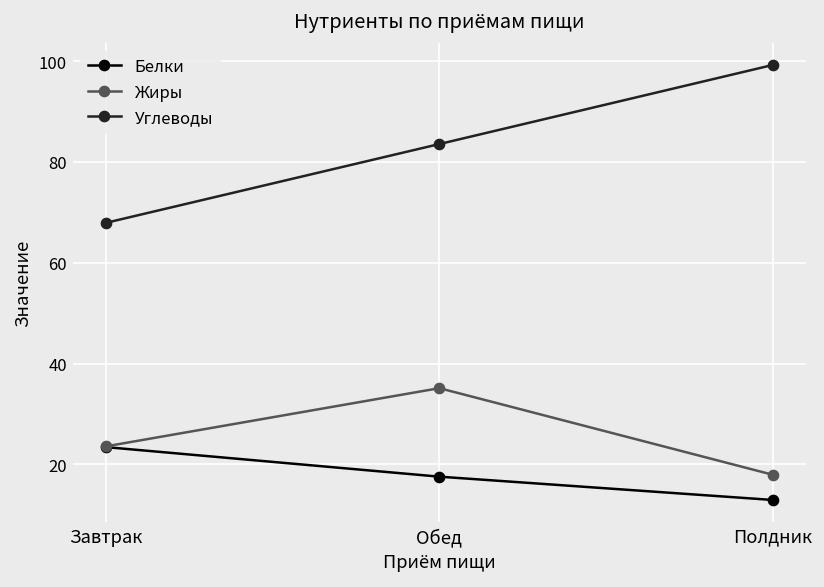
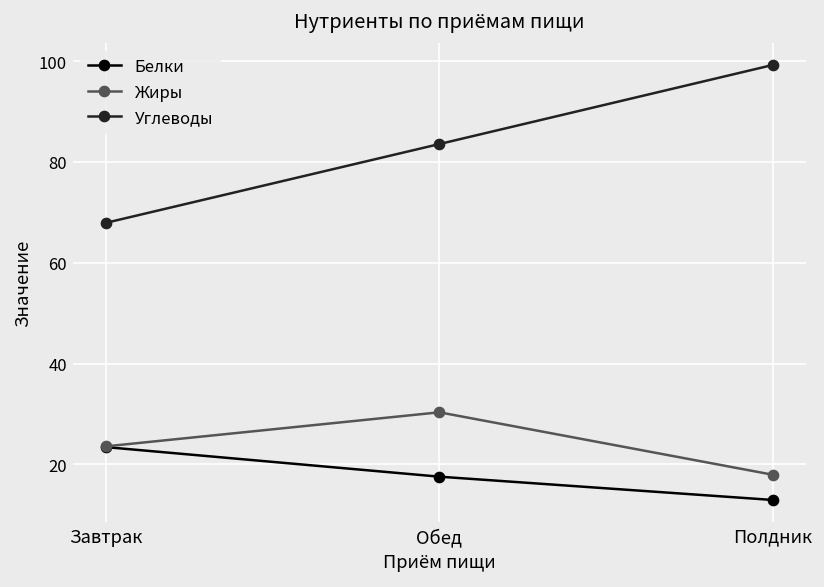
Жиры, Обед: 35 -> 30
